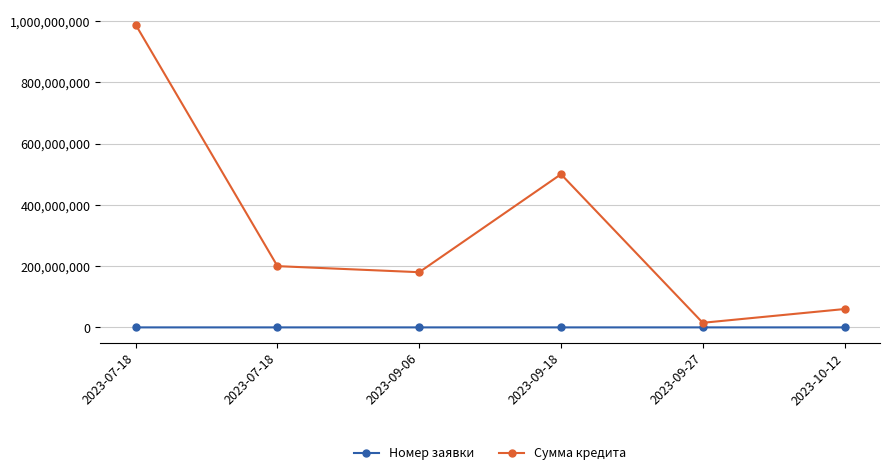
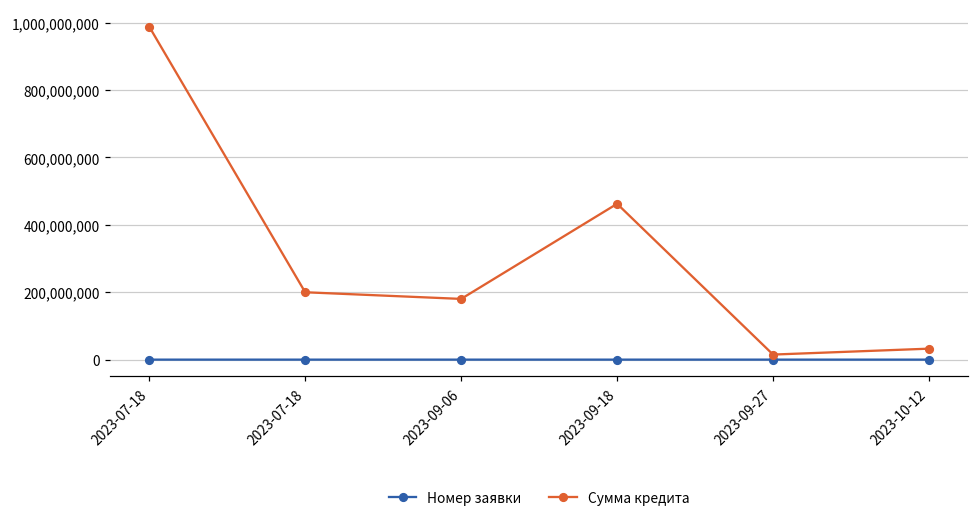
Сумма кредита, 2023-09-18: 500,000,000 -> 460,000,000
Сумма кредита, 2023-10-12: 60,000,000 -> 30,000,000
